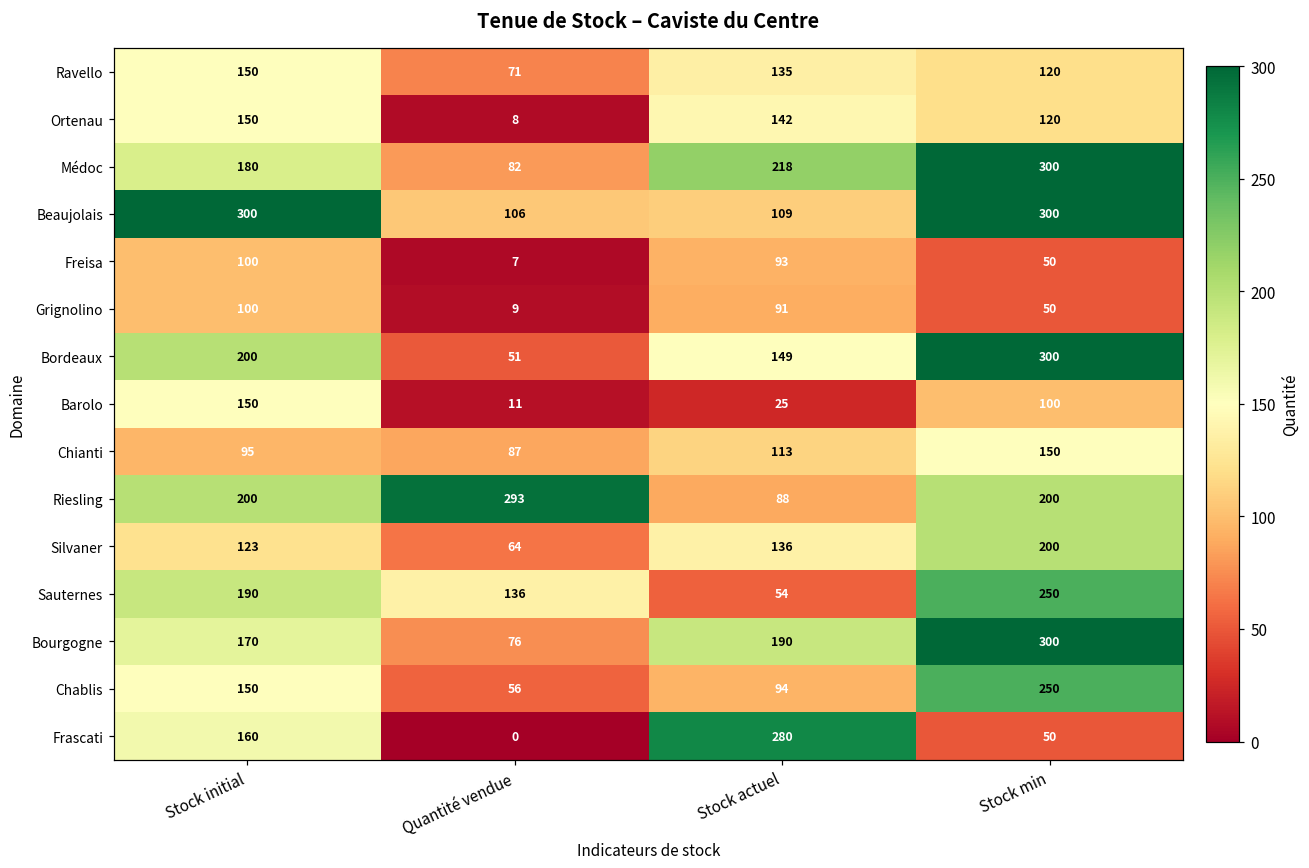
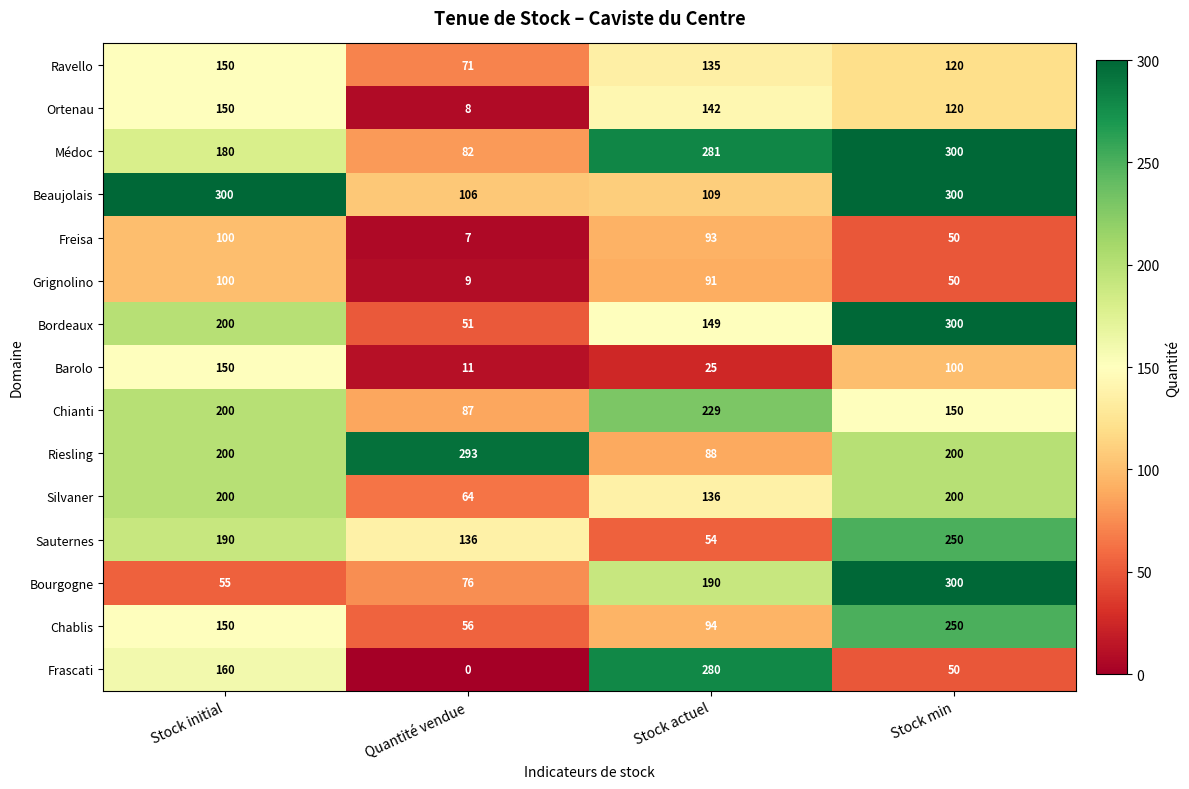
Médoc, Stock actuel: 218 -> 281
Chianti, Stock initial: 95 -> 200
Chianti, Stock actuel: 113 -> 229
Silvaner, Stock initial: 123 -> 200
Bourgogne, Stock initial: 170 -> 55
